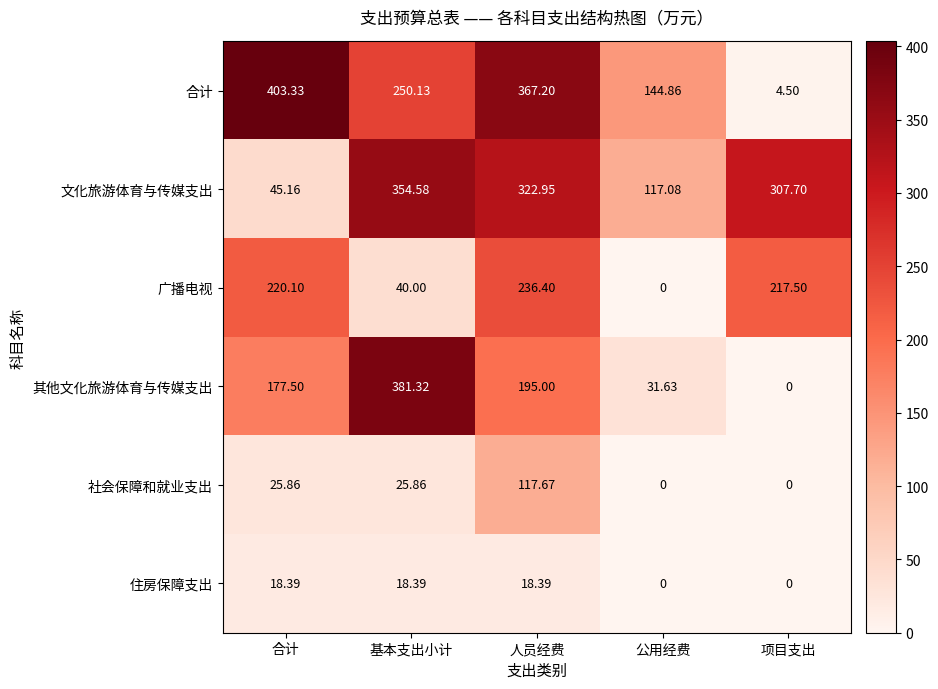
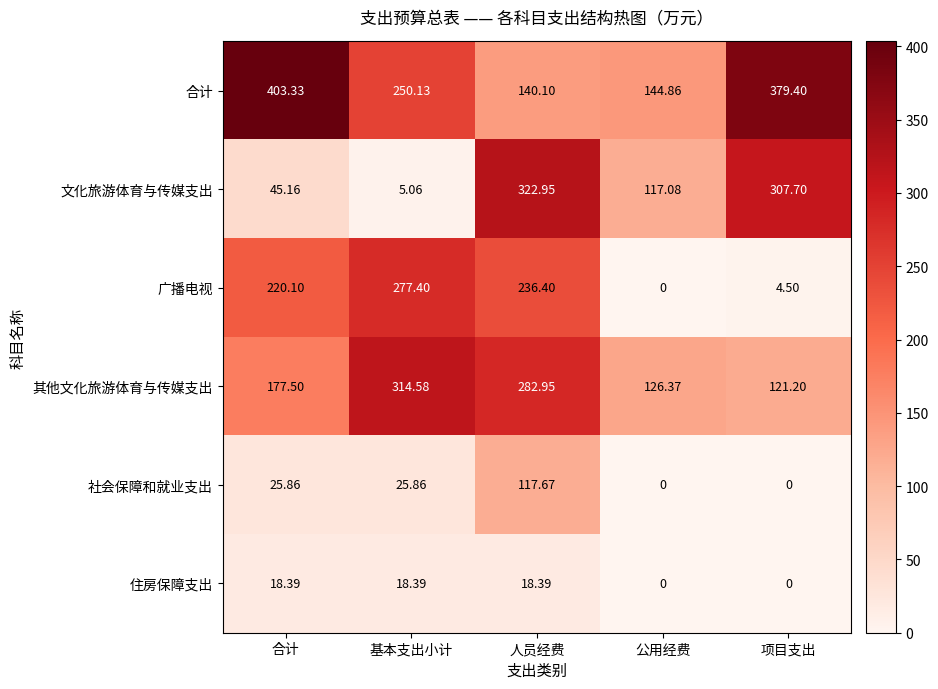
合计, 人员经费: 367.20 -> 140.10
合计, 项目支出: 4.50 -> 379.40
文化旅游体育与传媒支出, 基本支出小计: 354.58 -> 5.06
广播电视, 基本支出小计: 40.00 -> 277.40
广播电视, 项目支出: 217.50 -> 4.50
其他文化旅游体育与传媒支出, 基本支出小计: 381.32 -> 314.58
其他文化旅游体育与传媒支出, 人员经费: 195.00 -> 282.95
其他文化旅游体育与传媒支出, 公用经费: 31.63 -> 126.37
其他文化旅游体育与传媒支出, 项目支出: 0 -> 121.20
